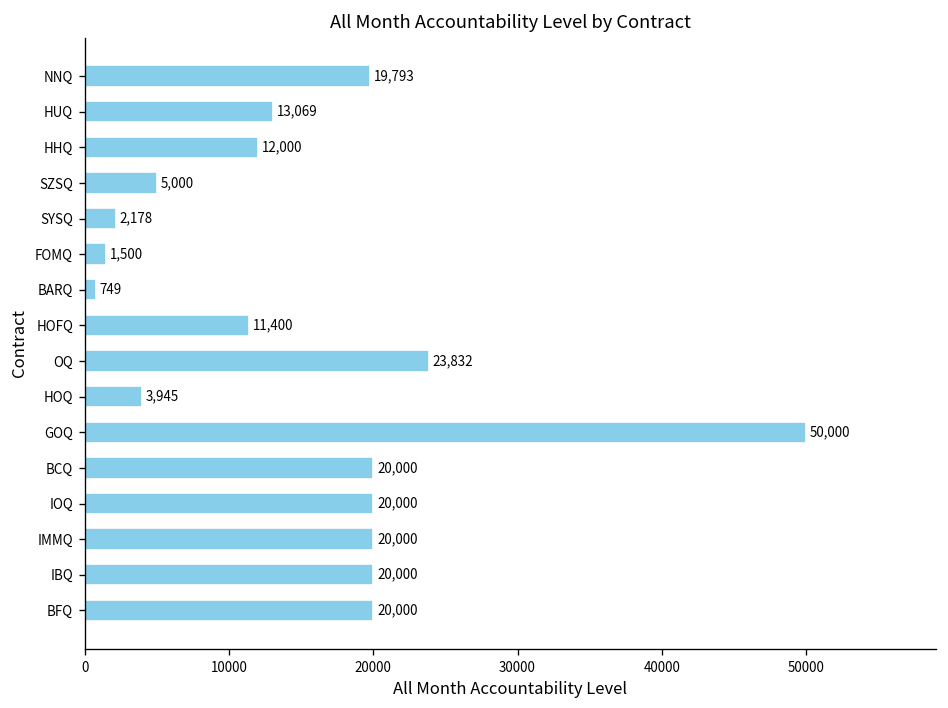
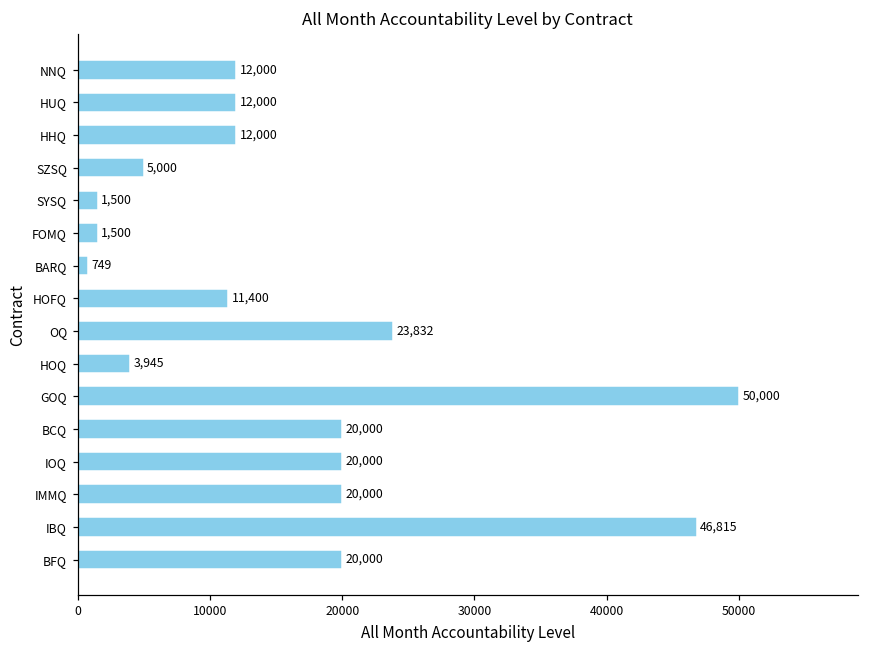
NNQ: 19,793 -> 12,000
HUQ: 13,069 -> 12,000
SYSQ: 2,178 -> 1,500
IBQ: 20,000 -> 46,815
